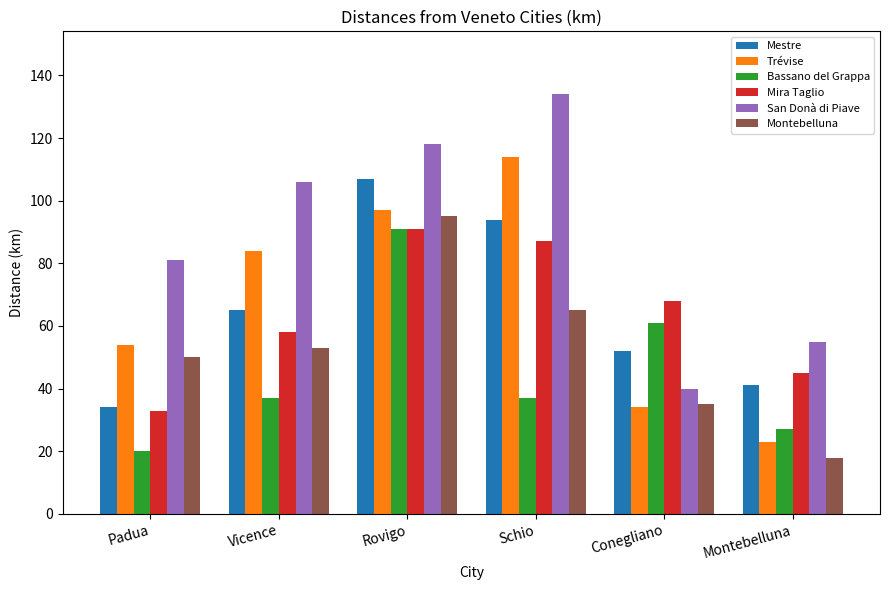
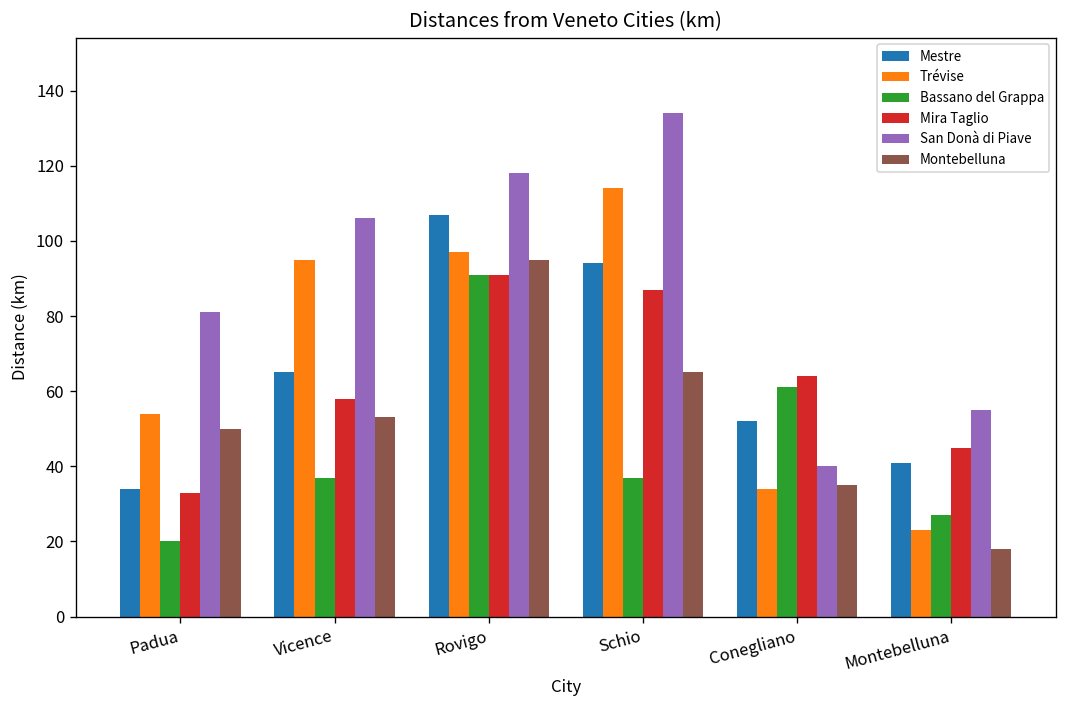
Trévise, Vicence: 84 -> 95
Mira Taglio, Conegliano: 68 -> 64
